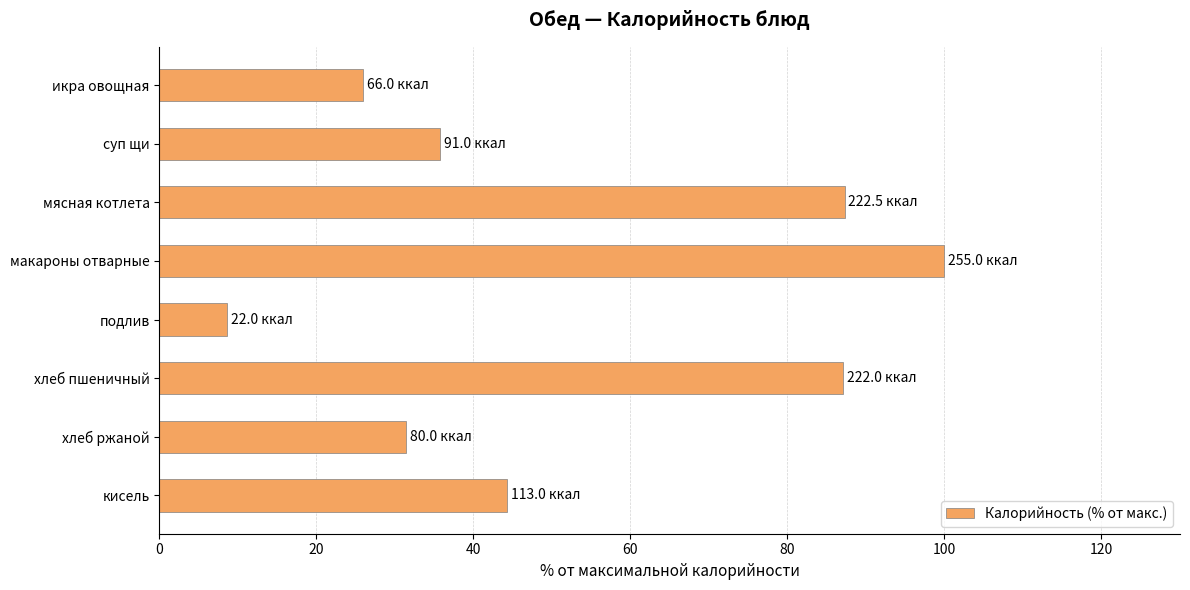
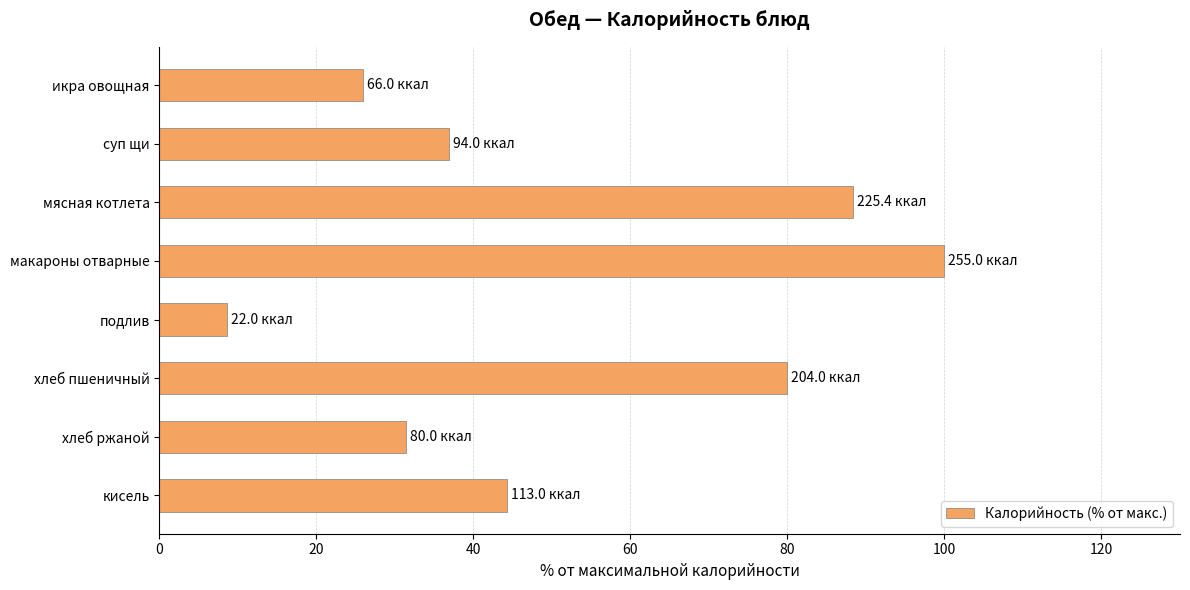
суп щи: 91.0 -> 94.0
мясная котлета: 222.5 -> 225.4
хлеб пшеничный: 222.0 -> 204.0
